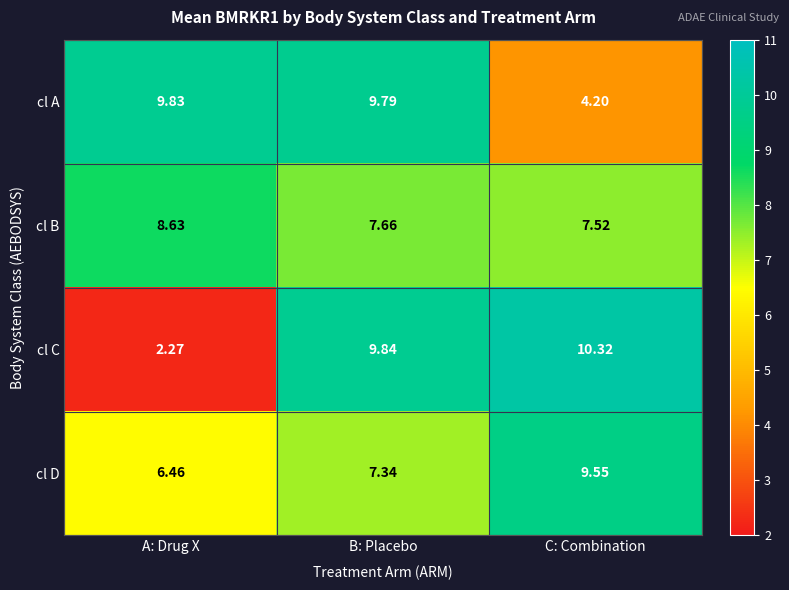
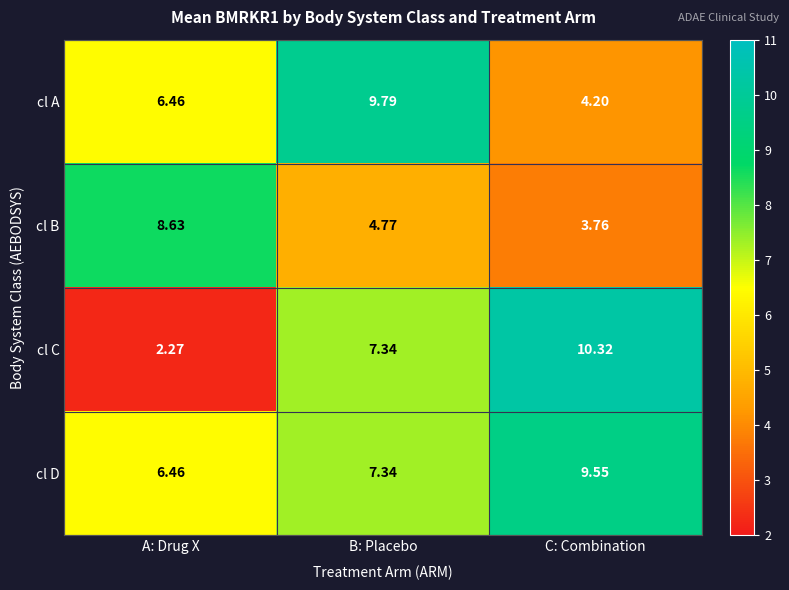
cl A, A: Drug X: 9.83 -> 6.46
cl B, B: Placebo: 7.66 -> 4.77
cl B, C: Combination: 7.52 -> 3.76
cl C, B: Placebo: 9.84 -> 7.34
